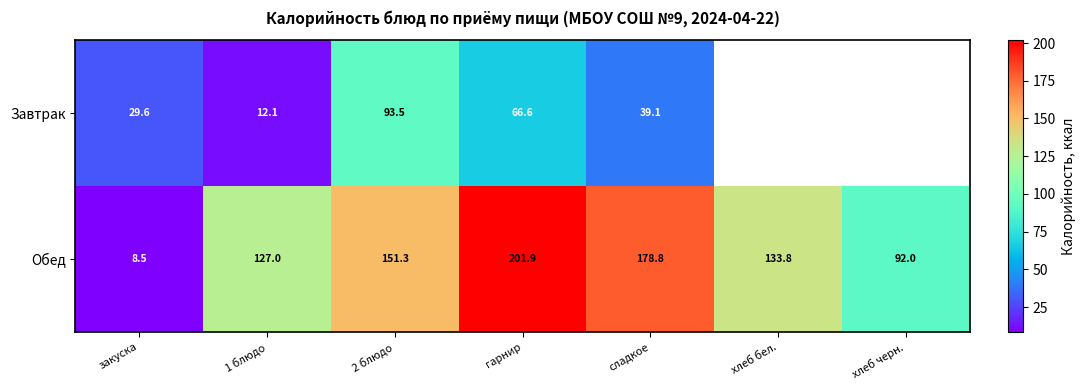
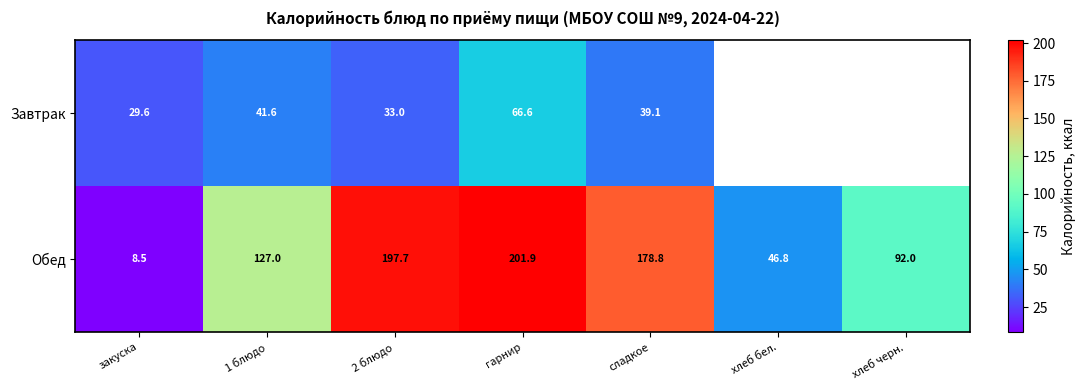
Завтрак, 1 блюдо: 12.1 -> 41.6
Завтрак, 2 блюдо: 93.5 -> 33.0
Обед, 2 блюдо: 151.3 -> 197.7
Обед, хлеб бел.: 133.8 -> 46.8
